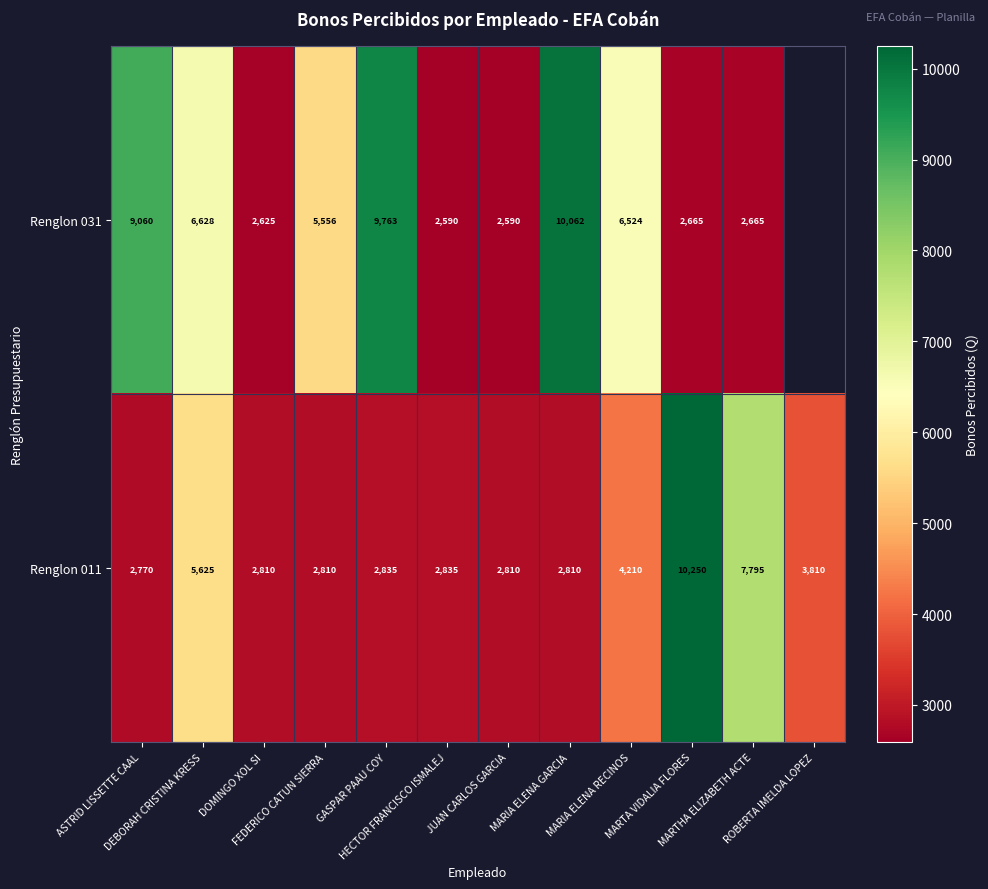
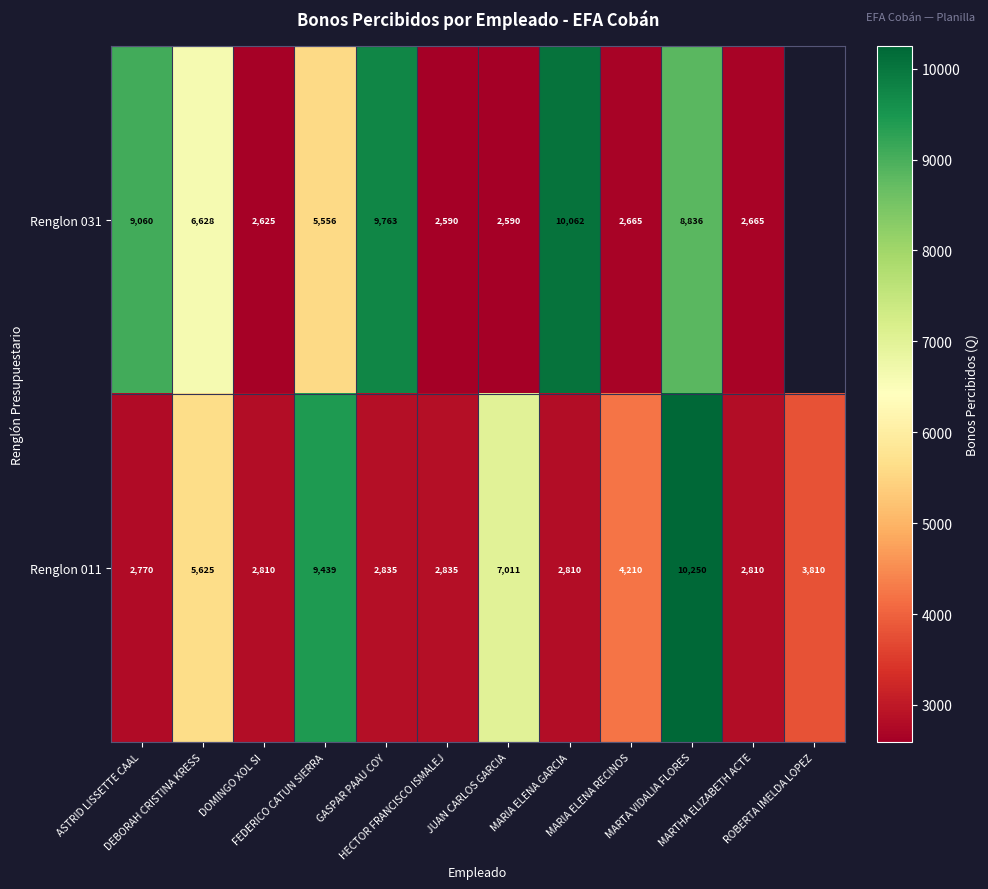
Renglon 031, MARIA ELENA RECINOS: 6,524 -> 2,665
Renglon 031, MARTA VIDALIA FLORES: 2,665 -> 8,836
Renglon 011, FEDERICO CATUN SIERRA: 2,810 -> 9,439
Renglon 011, JUAN CARLOS GARCIA: 2,810 -> 7,011
Renglon 011, MARTHA ELIZABETH ACTE: 7,795 -> 2,810
